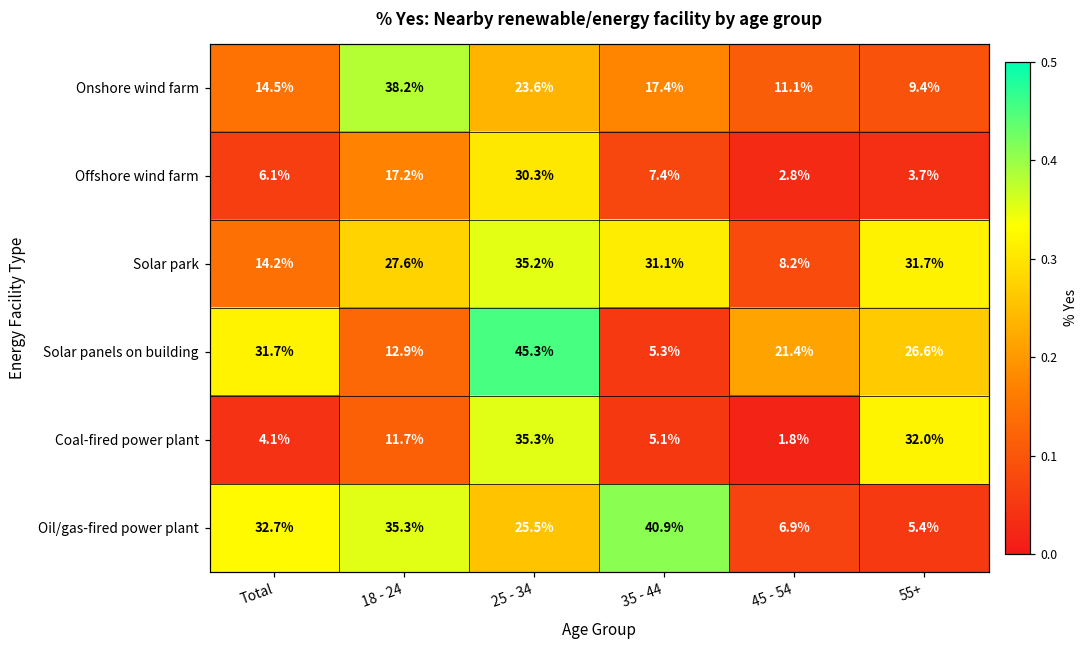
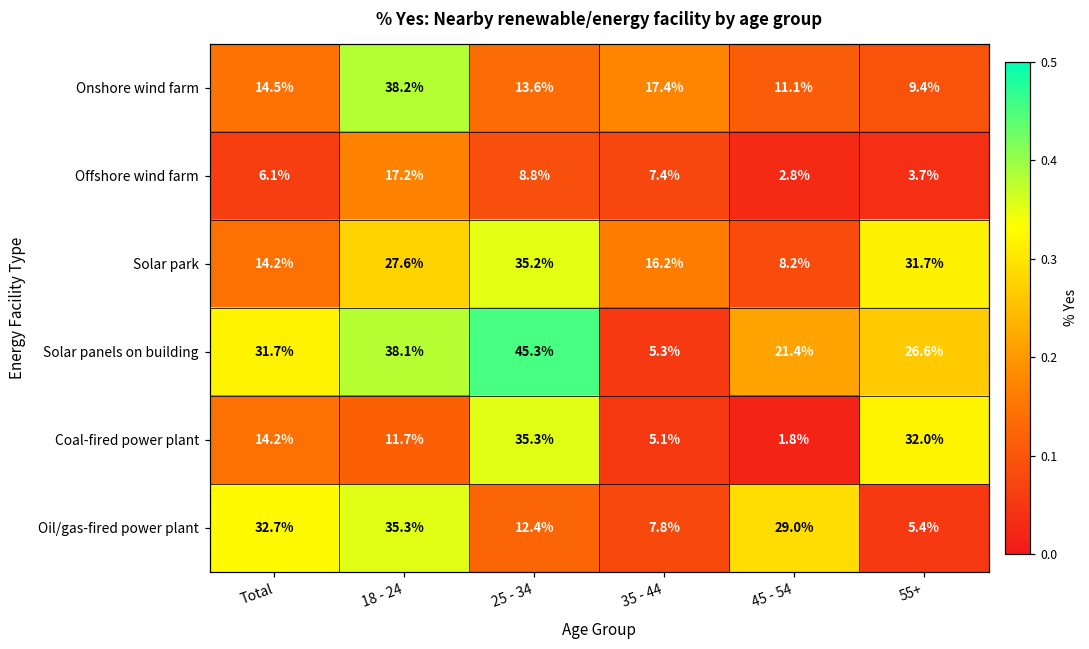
Onshore wind farm, 25 - 34: 23.6% -> 13.6%
Offshore wind farm, 25 - 34: 30.3% -> 8.8%
Solar park, 35 - 44: 31.1% -> 16.2%
Solar panels on building, 18 - 24: 12.9% -> 38.1%
Coal-fired power plant, Total: 4.1% -> 14.2%
Oil/gas-fired power plant, 25 - 34: 25.5% -> 12.4%
Oil/gas-fired power plant, 35 - 44: 40.9% -> 7.8%
Oil/gas-fired power plant, 45 - 54: 6.9% -> 29.0%
